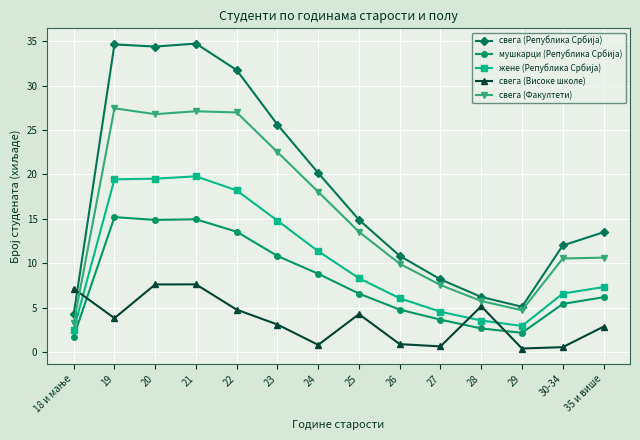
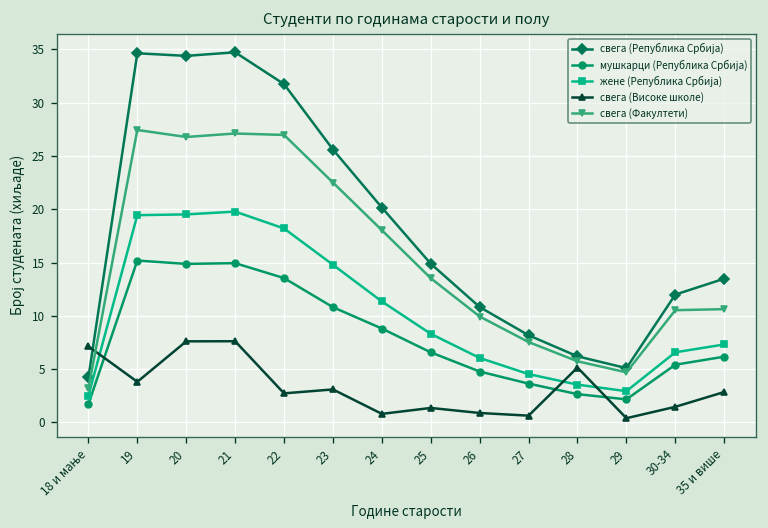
свега (Високе школе), 22: 5 -> 3
свега (Високе школе), 25: 4 -> 1
свега (Високе школе), 30-34: 0.5 -> 1.5
